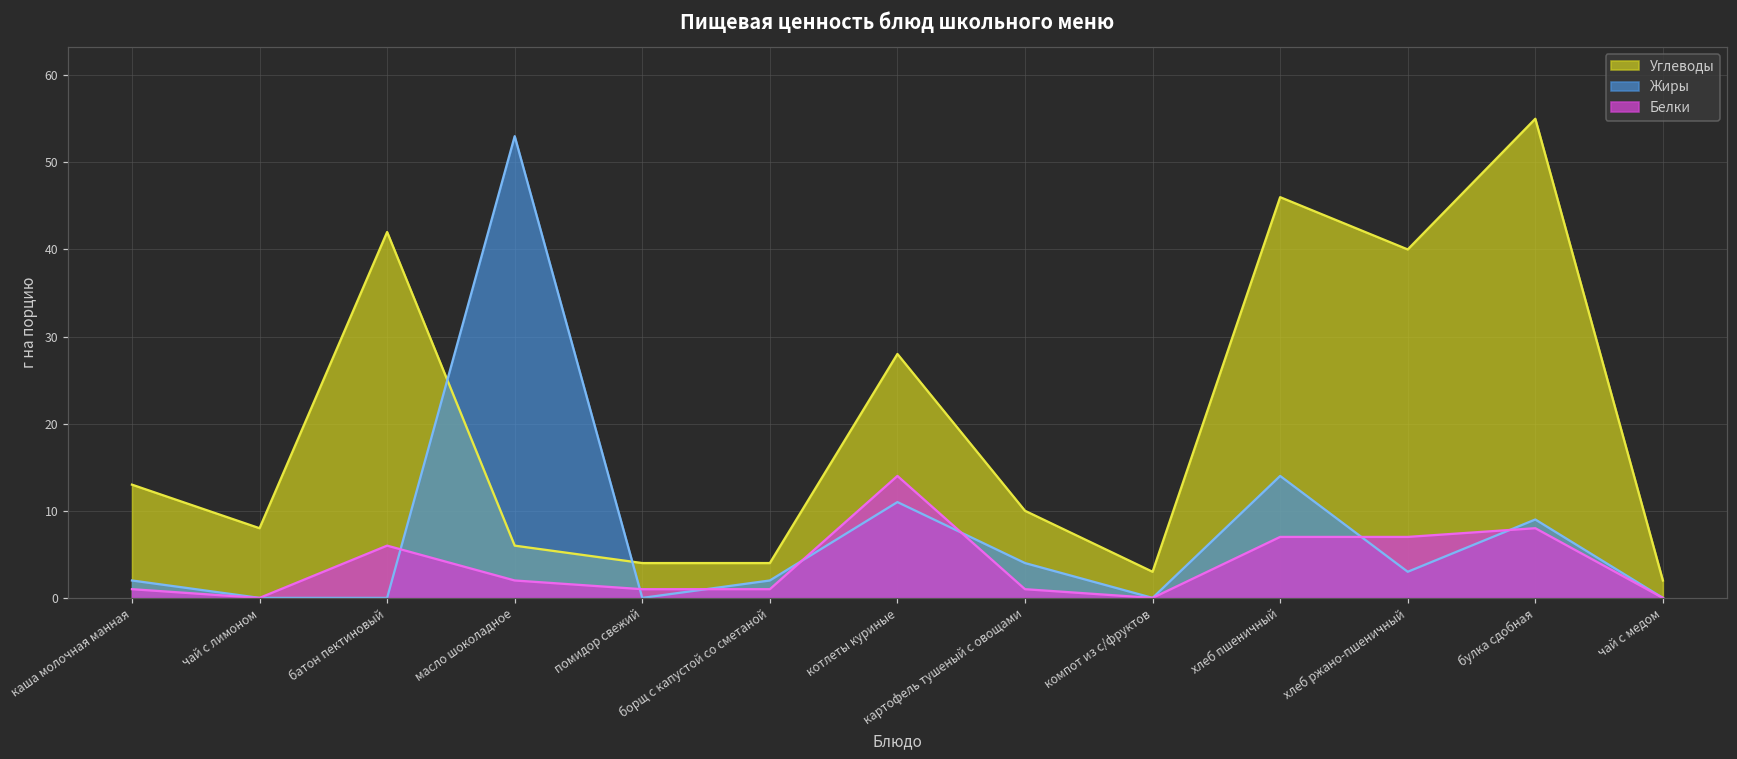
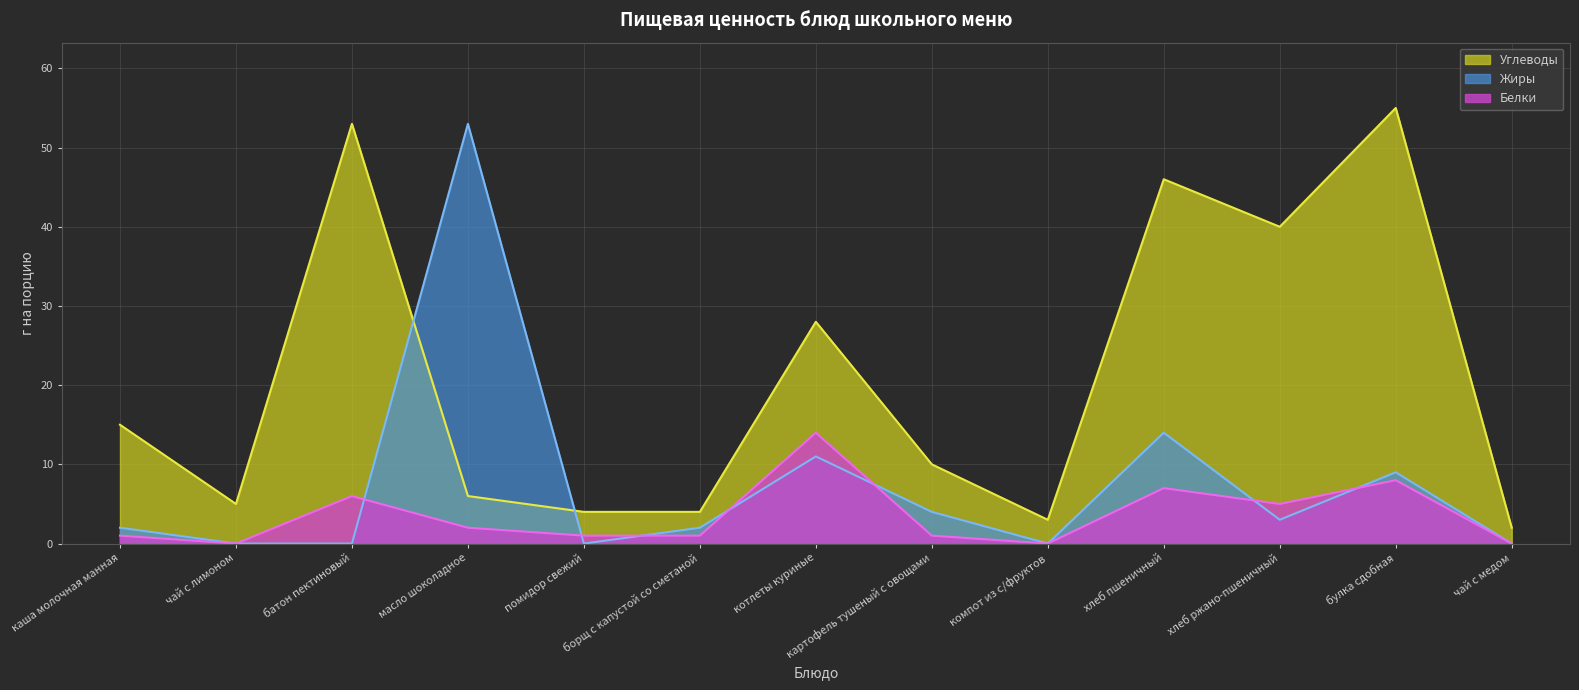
Углеводы, каша молочная манная: 13 -> 15
Углеводы, чай с лимоном: 8 -> 5
Углеводы, батон пектиновый: 42 -> 53
Белки, хлеб ржано-пшеничный: 7 -> 5
